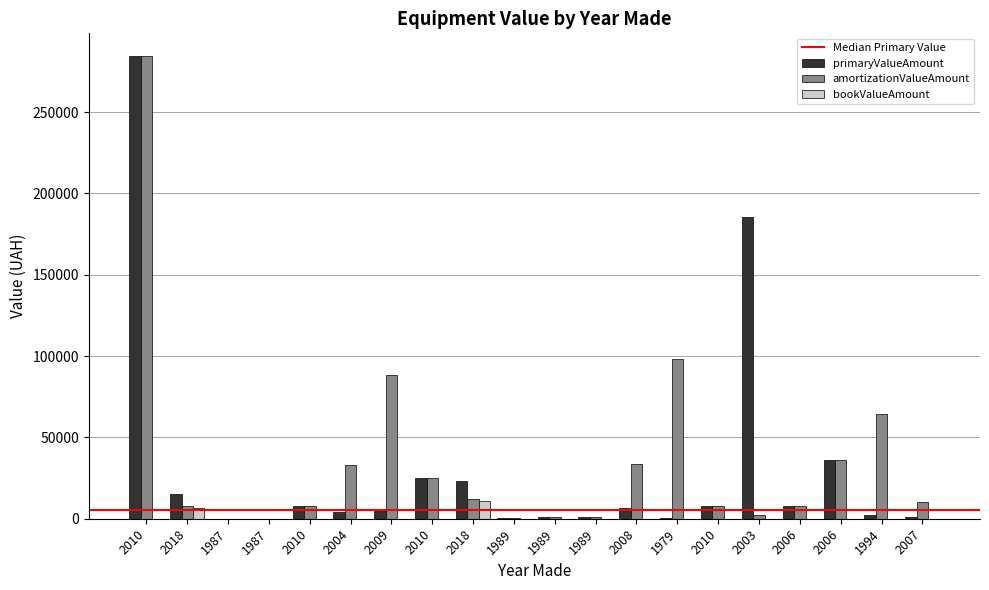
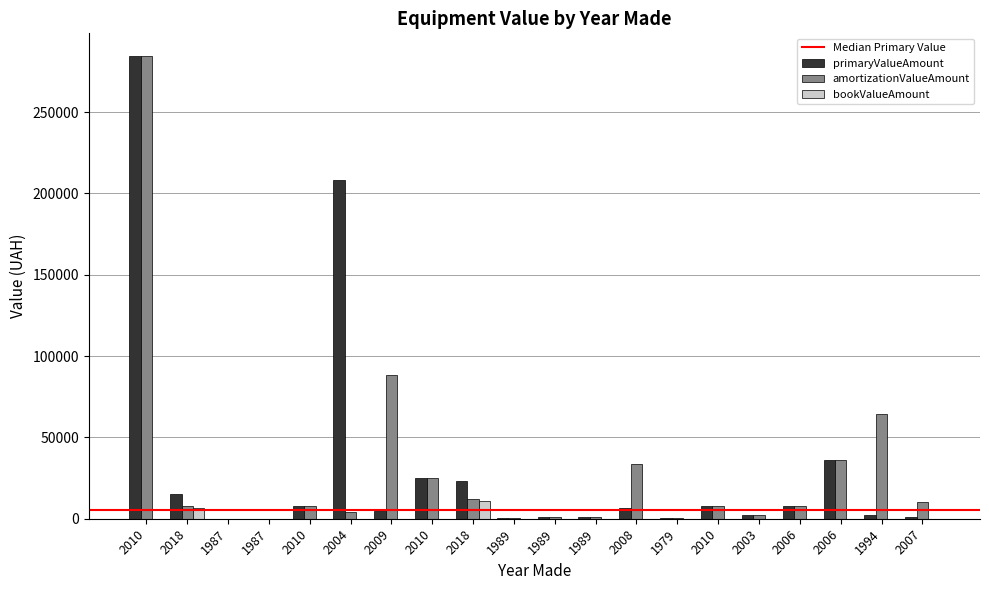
primaryValueAmount, 2004: 4000 -> 208000
amortizationValueAmount, 2004: 33000 -> 4000
amortizationValueAmount, 1979: 98000 -> 0
primaryValueAmount, 2003: 185000 -> 2000
